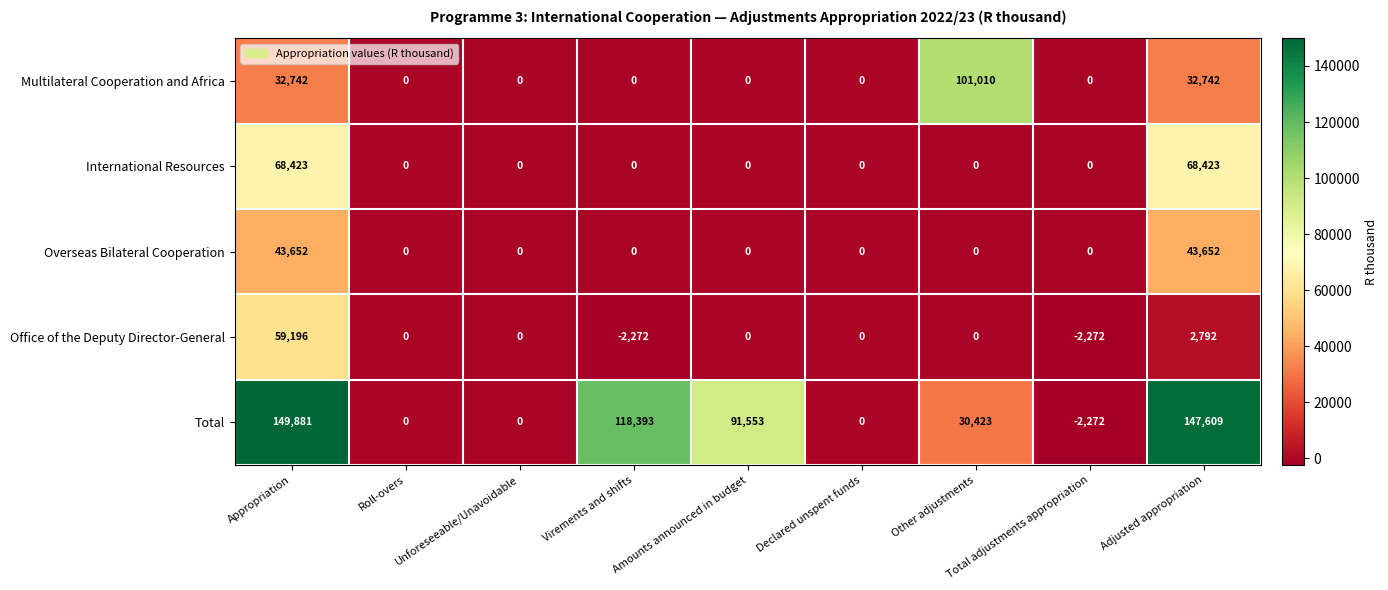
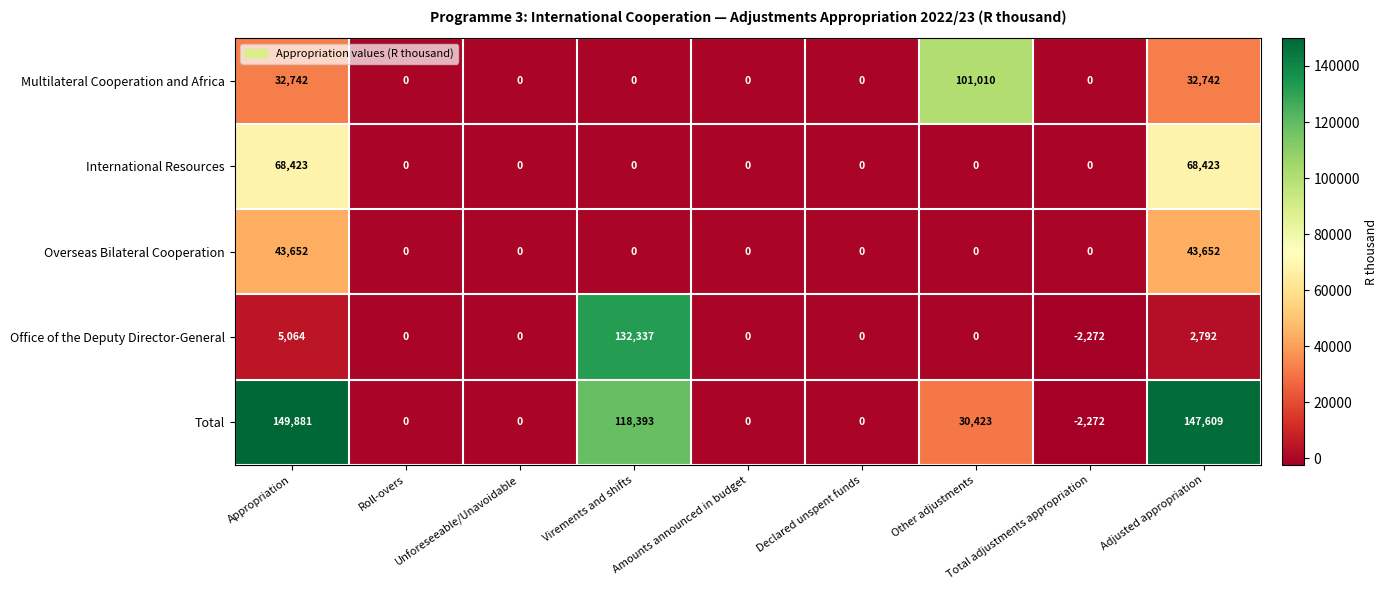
Office of the Deputy Director-General, Appropriation: 59,196 -> 5,064
Office of the Deputy Director-General, Virements and shifts: -2,272 -> 132,337
Total, Amounts announced in budget: 91,553 -> 0
